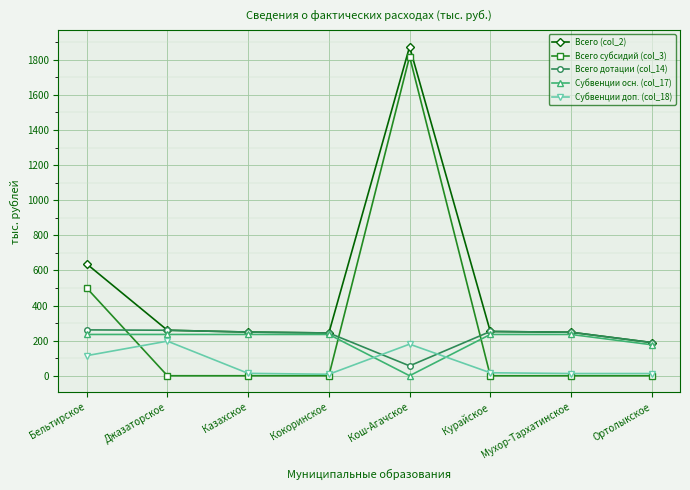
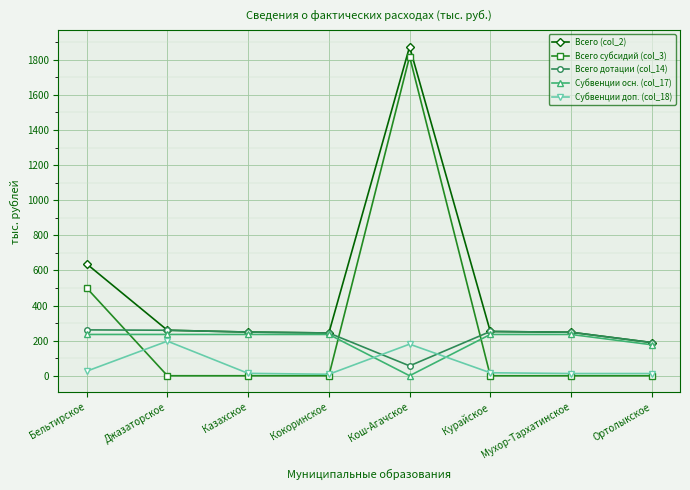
Субвенции доп. (col_18), Бельтирское: 110 -> 30
